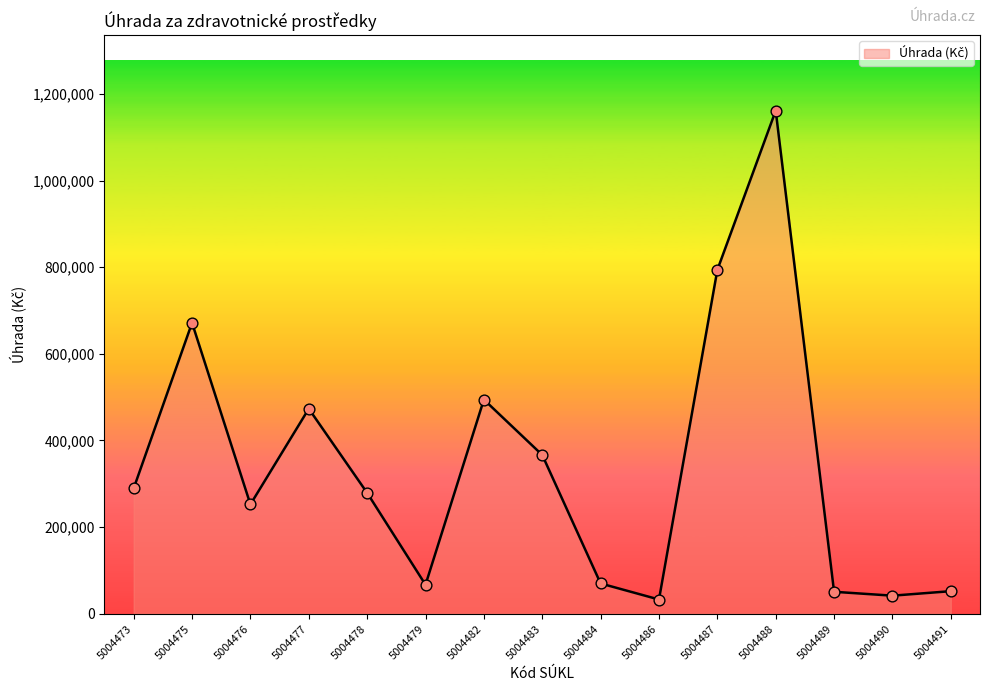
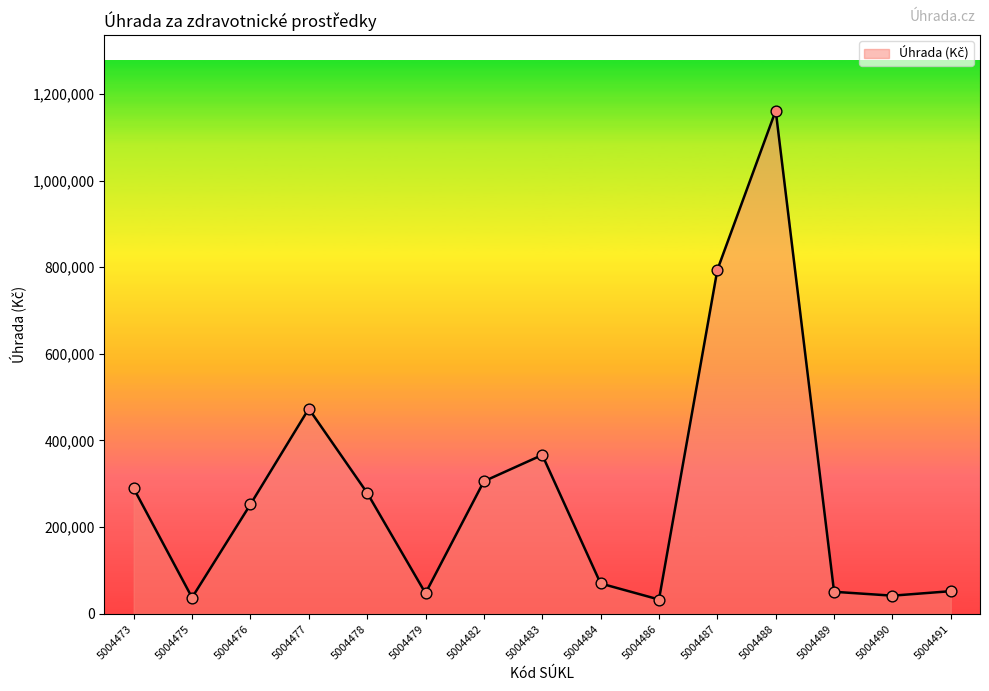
5004475: 670,000 -> 40,000
5004479: 70,000 -> 50,000
5004482: 490,000 -> 310,000
